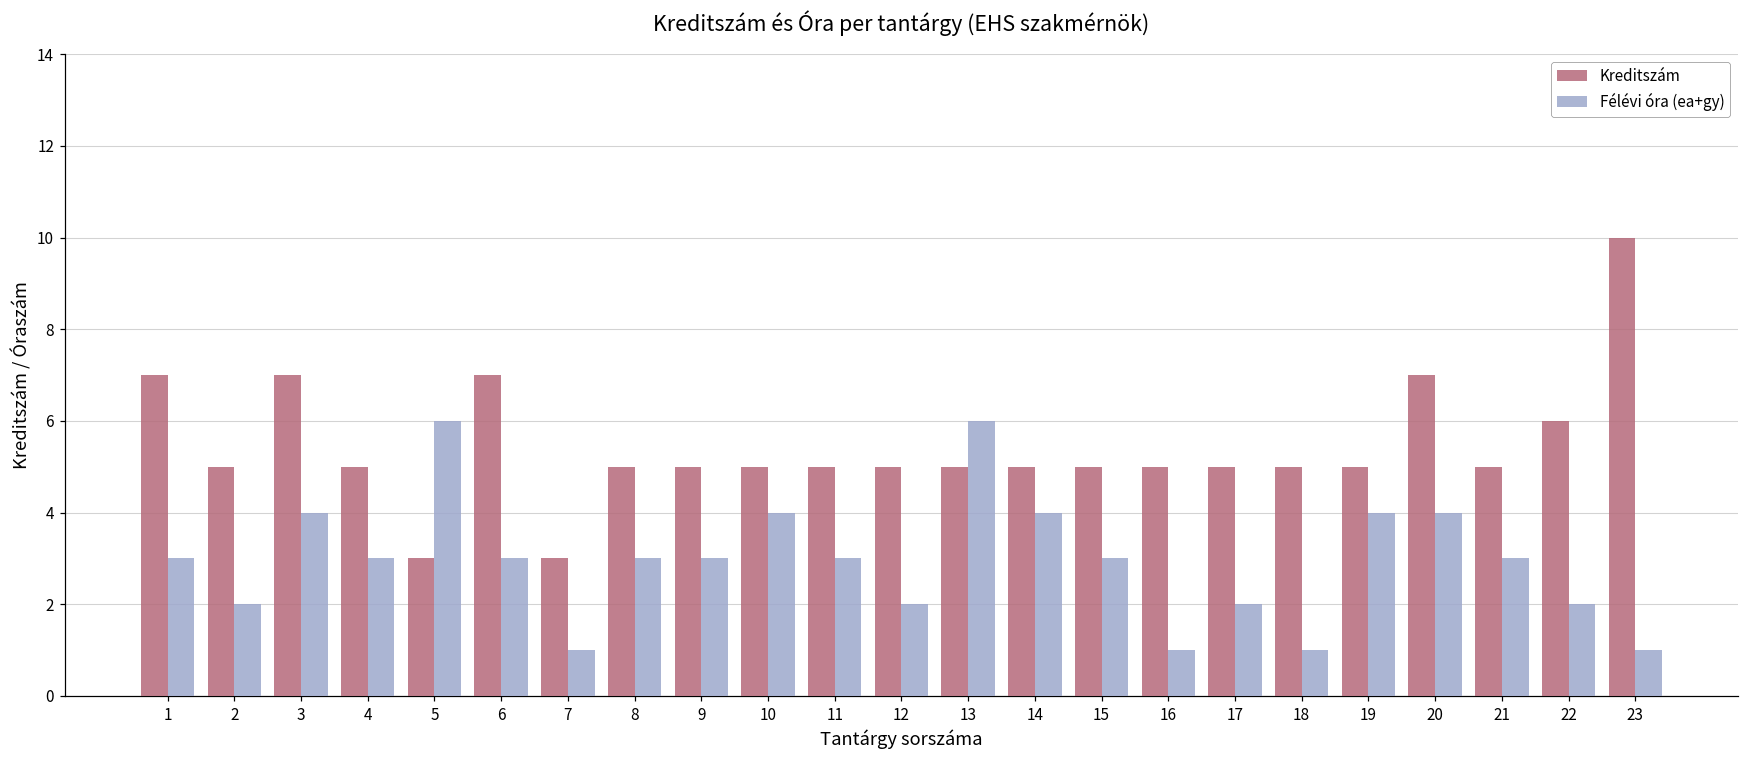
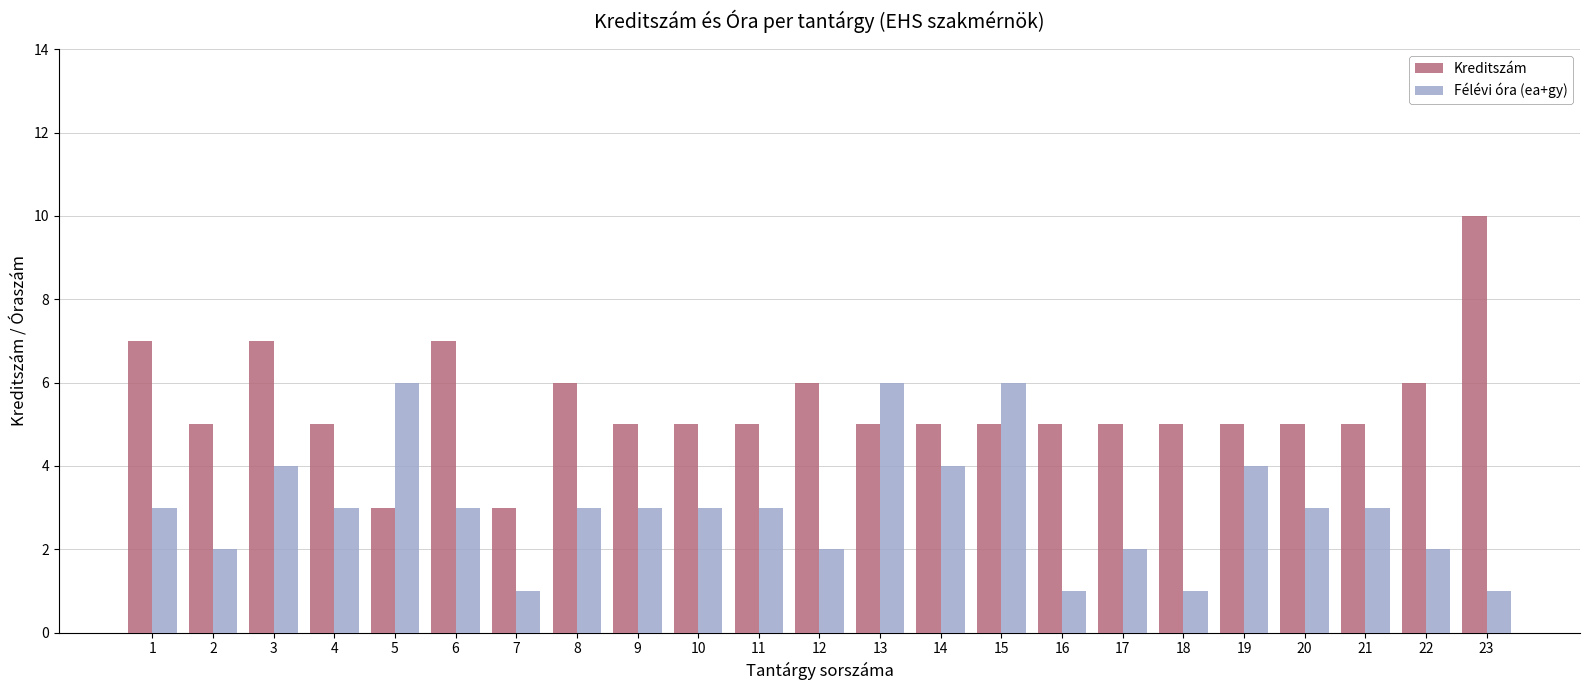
Kreditszám, 8: 5 -> 6
Félévi óra (ea+gy), 10: 4 -> 3
Kreditszám, 12: 5 -> 6
Félévi óra (ea+gy), 15: 3 -> 6
Kreditszám, 20: 7 -> 5
Félévi óra (ea+gy), 20: 4 -> 3
